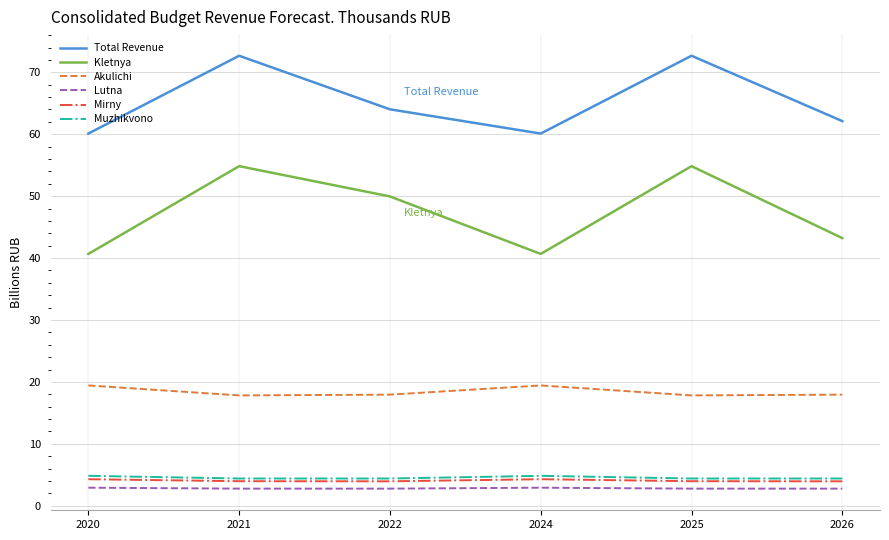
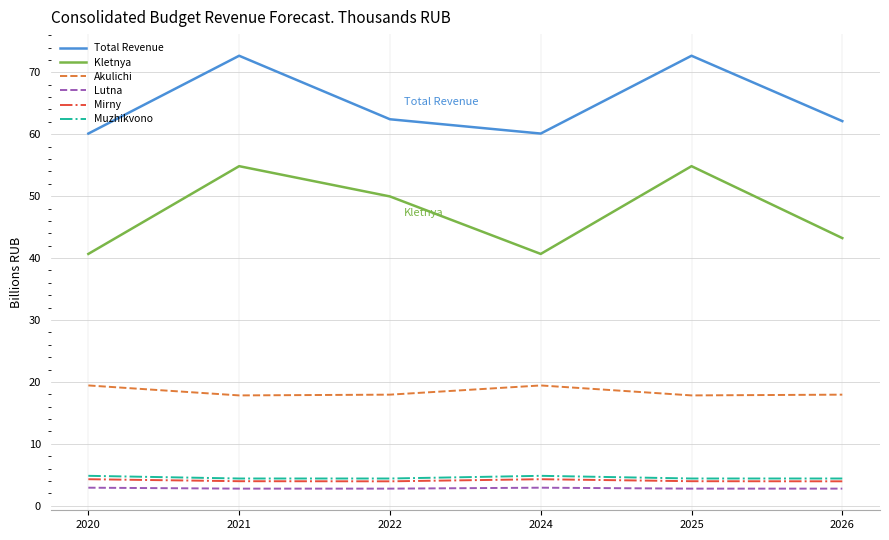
Total Revenue, 2022: 64 -> 62
